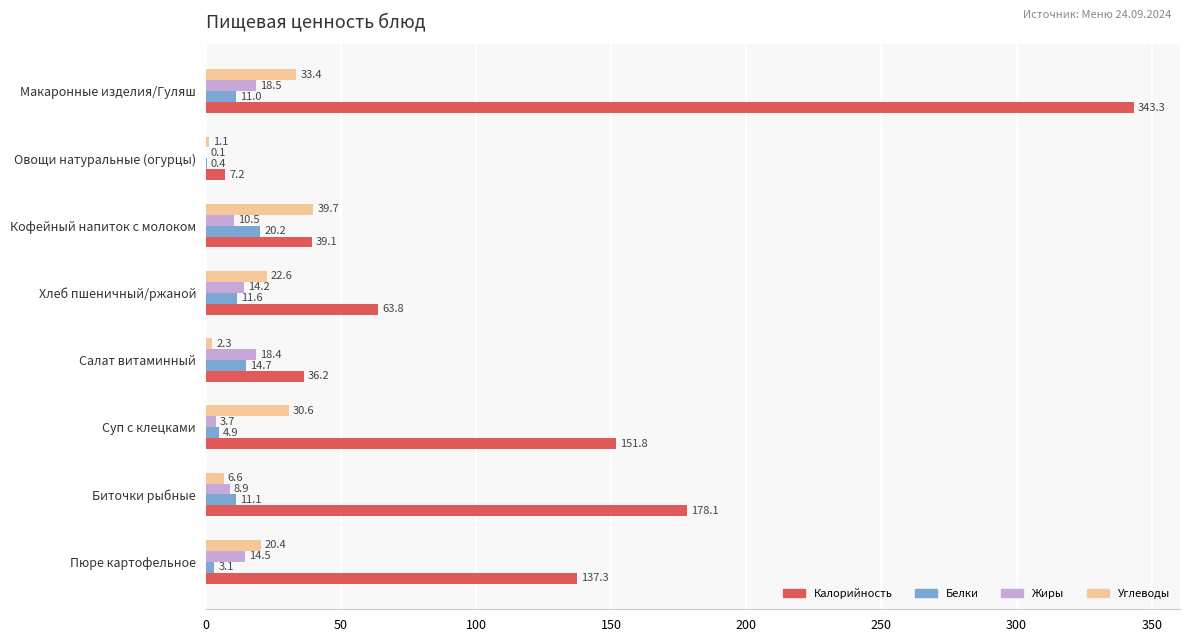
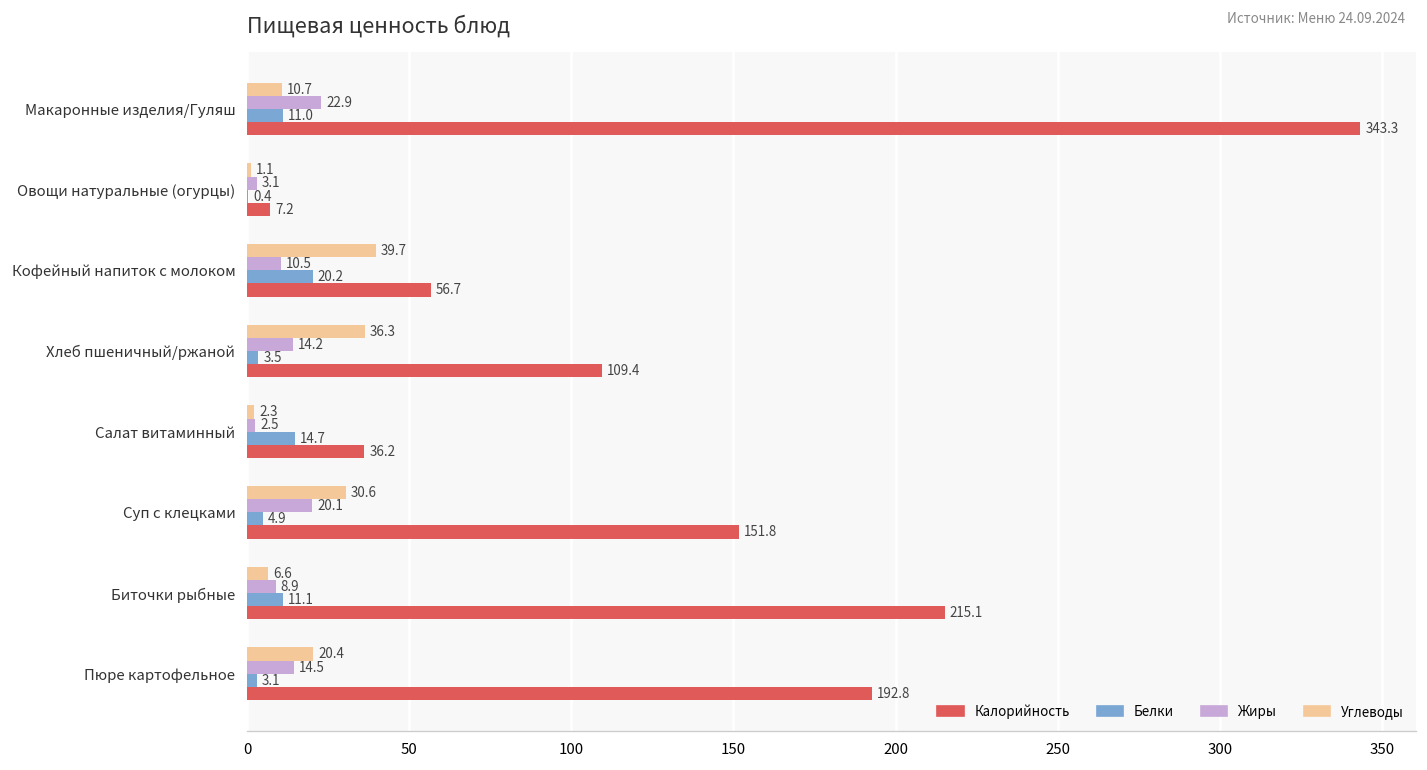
Углеводы, Макаронные изделия/Гуляш: 33.4 -> 10.7
Жиры, Макаронные изделия/Гуляш: 18.5 -> 22.9
Жиры, Овощи натуральные (огурцы): 0.1 -> 3.1
Калорийность, Кофейный напиток с молоком: 39.1 -> 56.7
Углеводы, Хлеб пшеничный/ржаной: 22.6 -> 36.3
Белки, Хлеб пшеничный/ржаной: 11.6 -> 3.5
Калорийность, Хлеб пшеничный/ржаной: 63.8 -> 109.4
Жиры, Салат витаминный: 18.4 -> 2.5
Жиры, Суп с клецками: 3.7 -> 20.1
Калорийность, Биточки рыбные: 178.1 -> 215.1
Калорийность, Пюре картофельное: 137.3 -> 192.8
